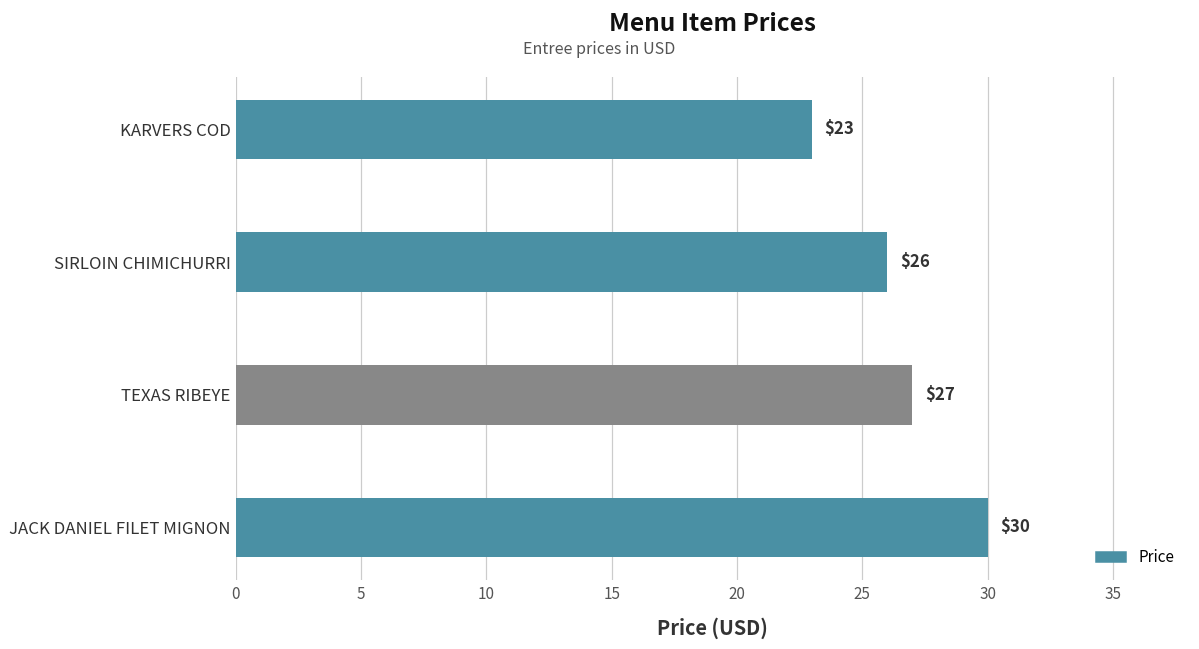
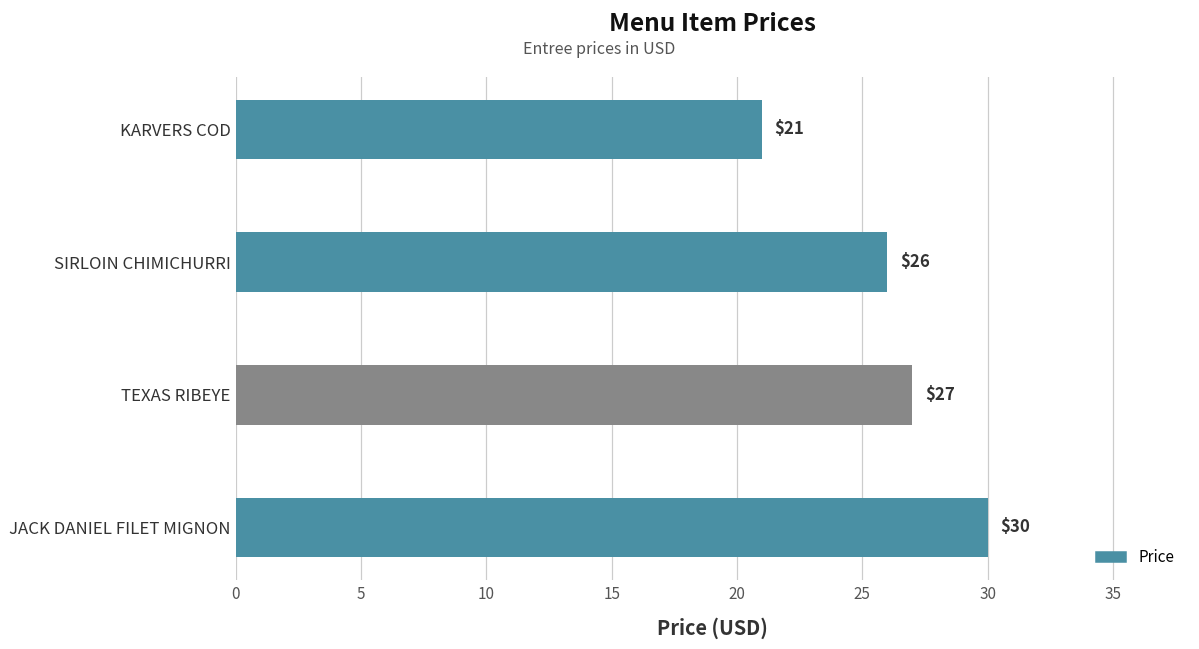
KARVERS COD: $23 -> $21
